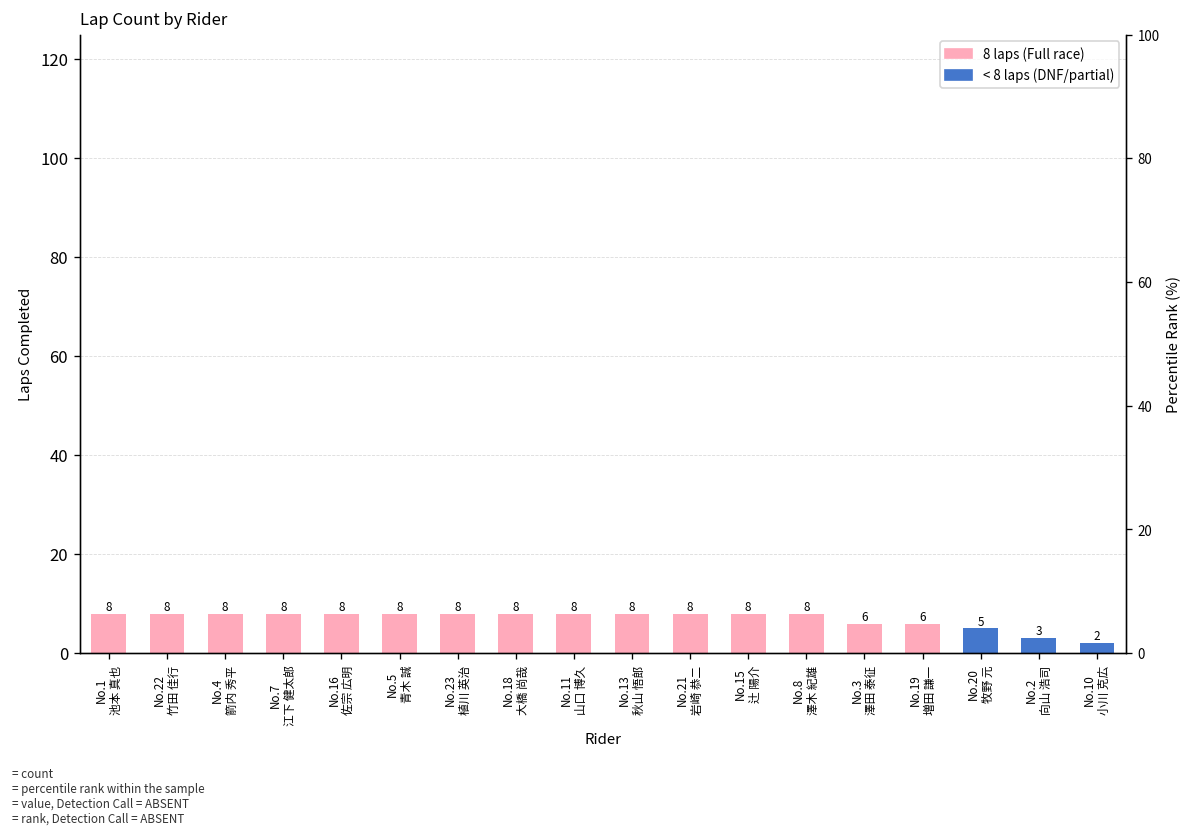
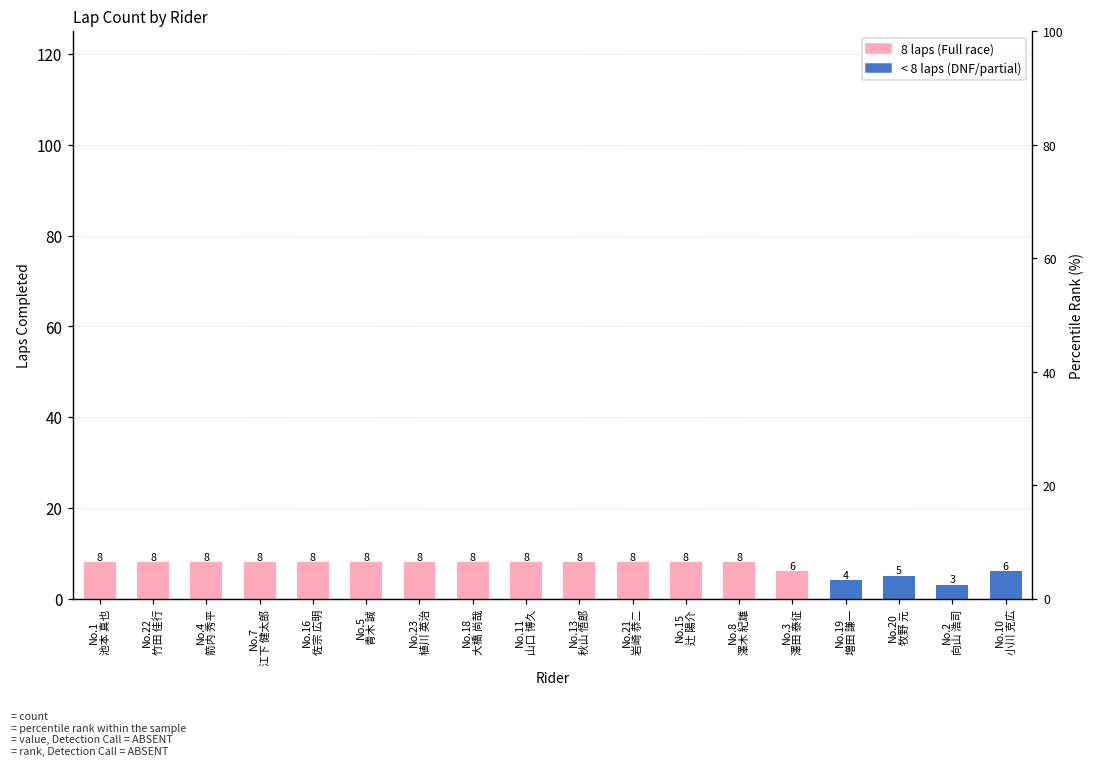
No.19 増田 謙一: 6 -> 4
No.10 小川 克広: 2 -> 6
